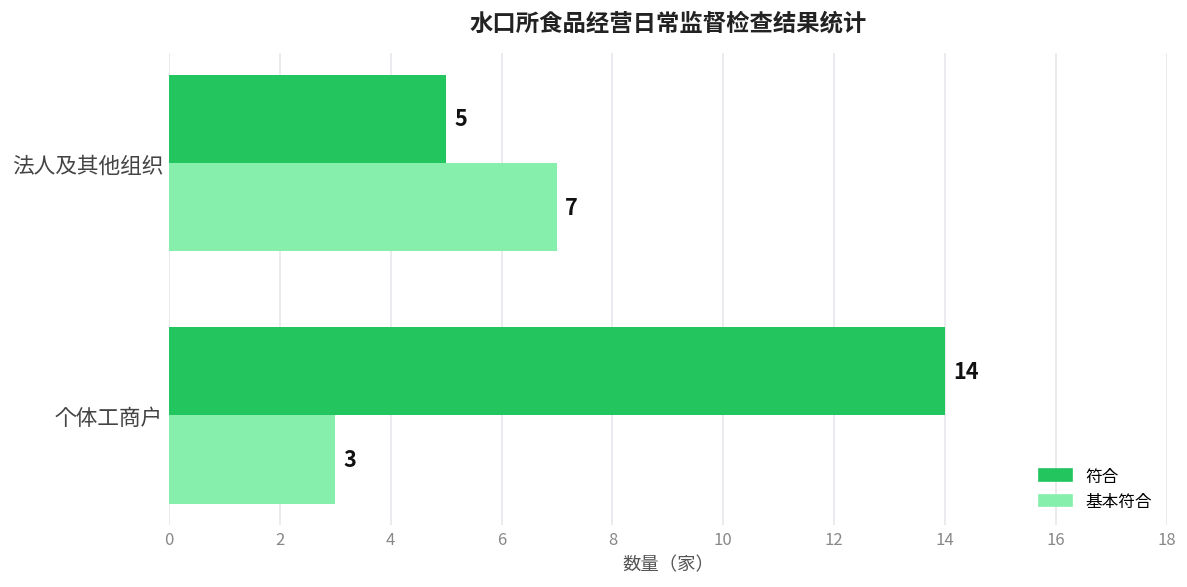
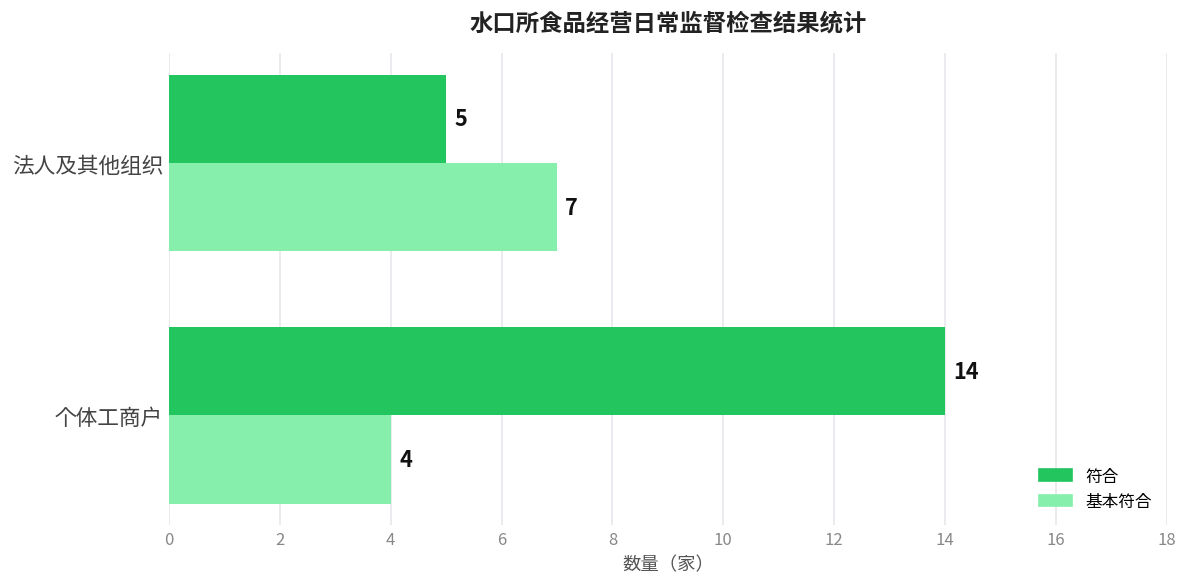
基本符合, 个体工商户: 3 -> 4
